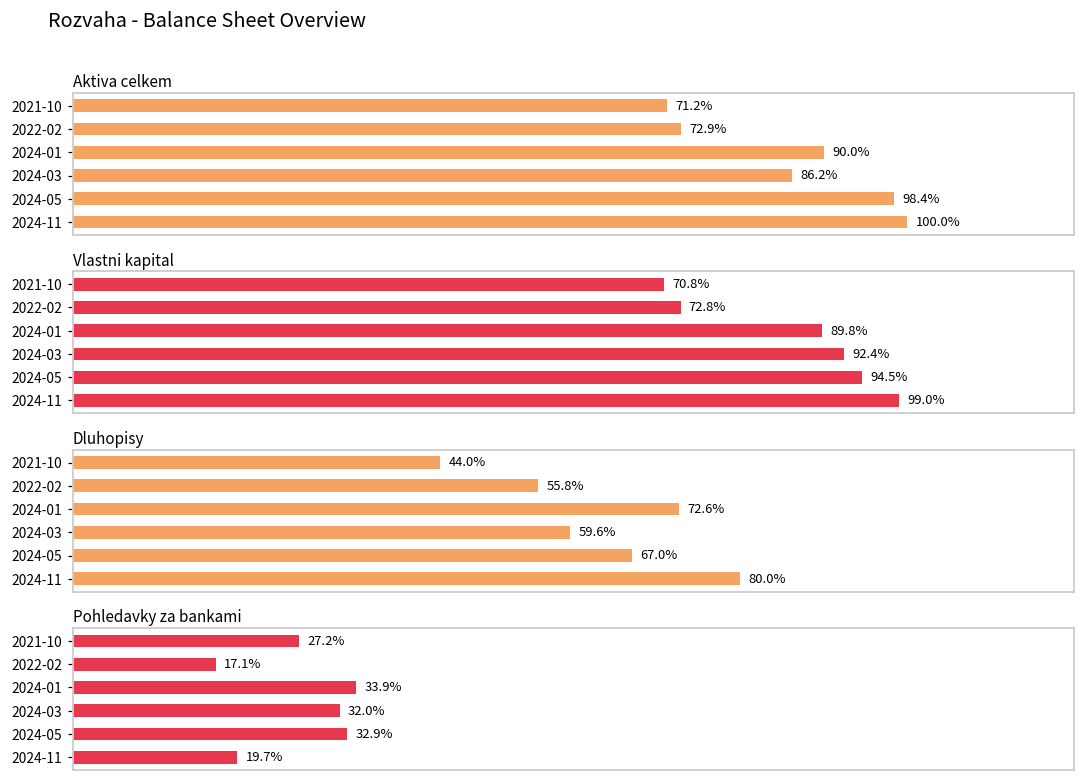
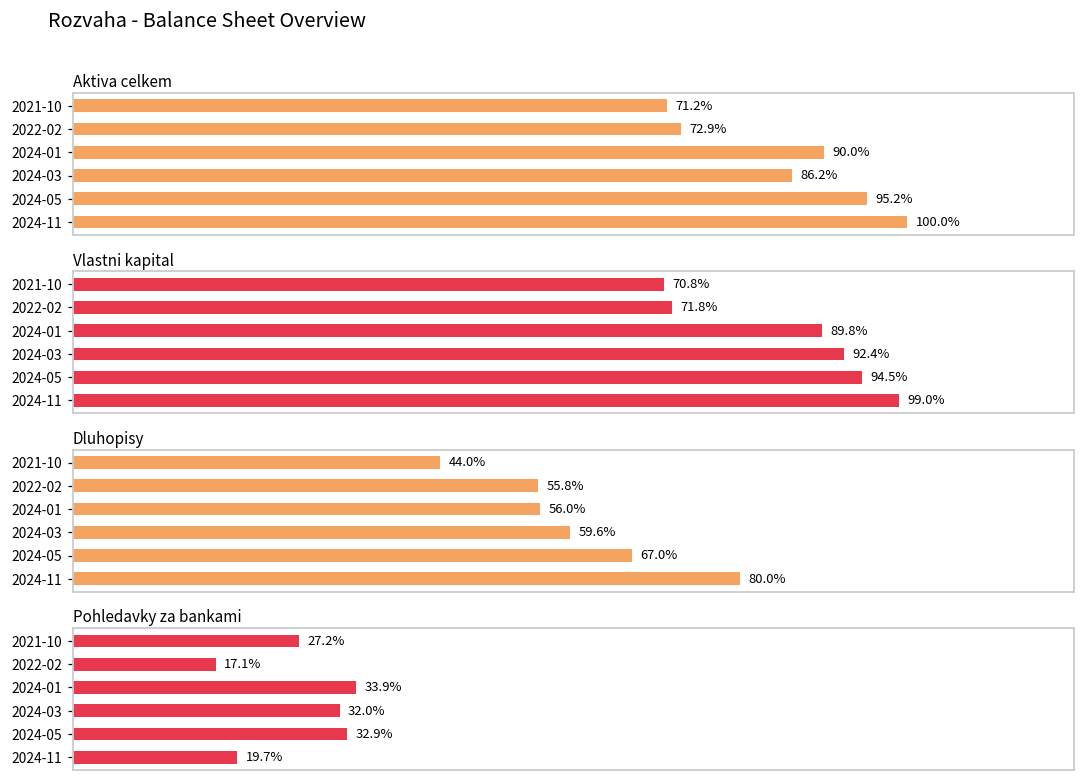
Aktiva celkem, 2024-05: 98.4% -> 95.2%
Vlastni kapital, 2022-02: 72.8% -> 71.8%
Dluhopisy, 2024-01: 72.6% -> 56.0%
